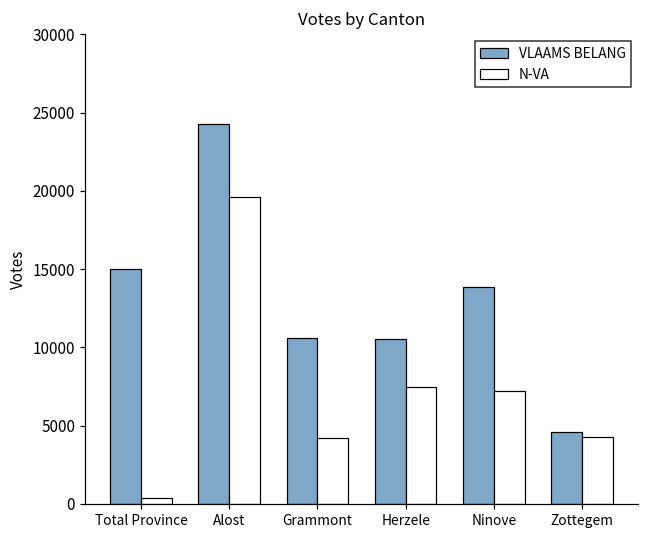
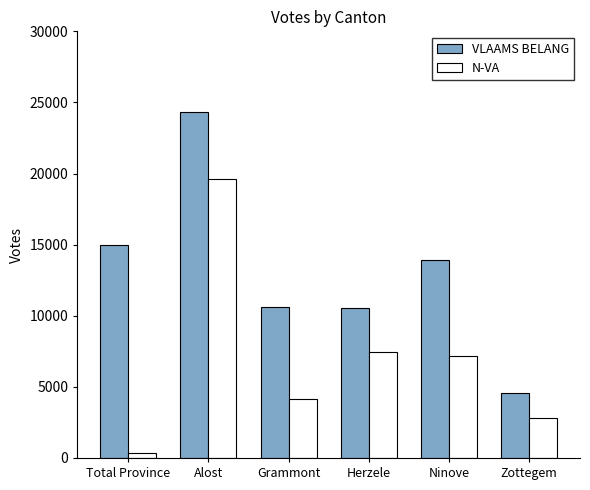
N-VA, Zottegem: 4300 -> 2800
